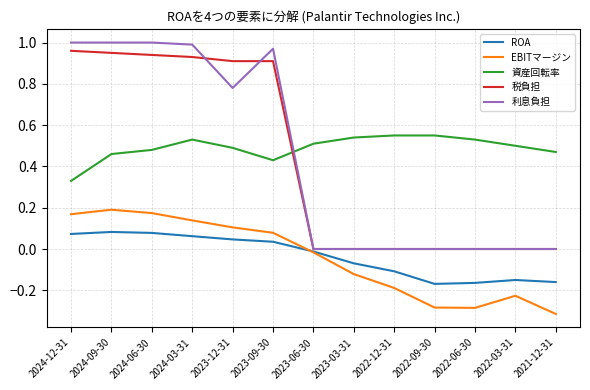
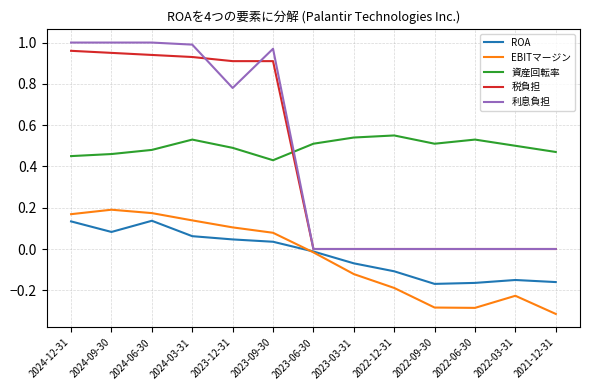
ROA, 2024-12-31: 0.07 -> 0.13
資産回転率, 2024-12-31: 0.33 -> 0.45
ROA, 2024-06-30: 0.08 -> 0.14
資産回転率, 2022-09-30: 0.55 -> 0.51
